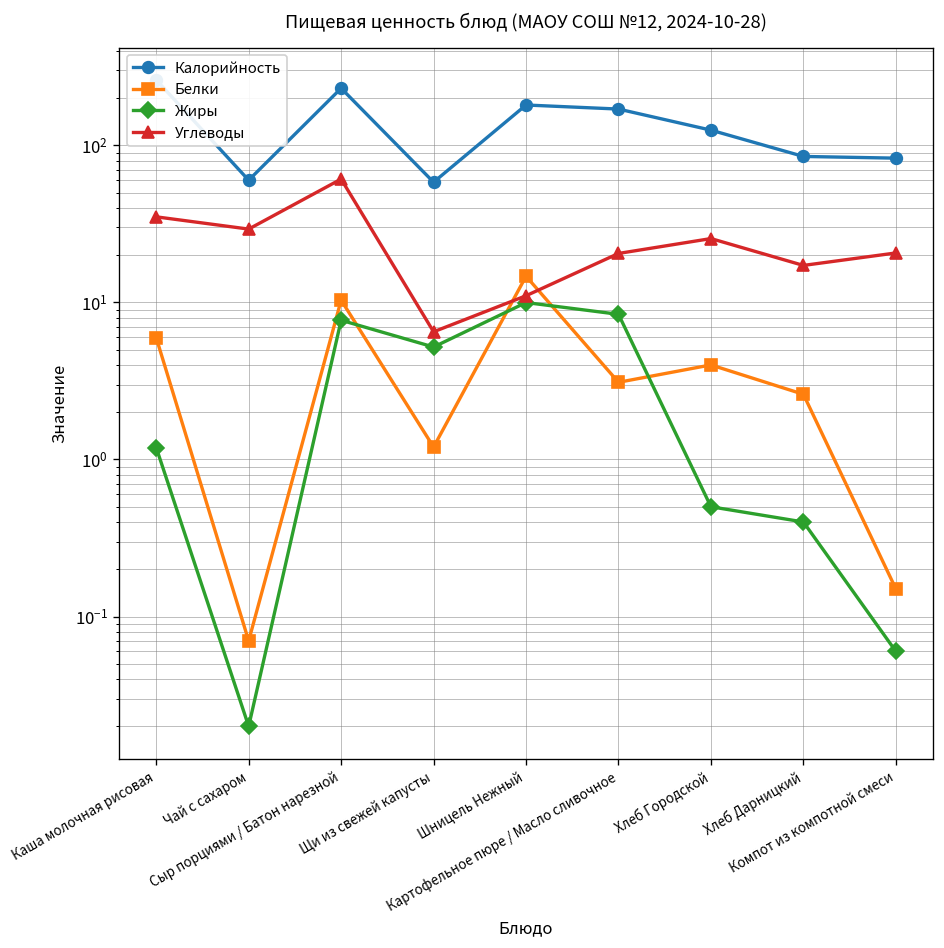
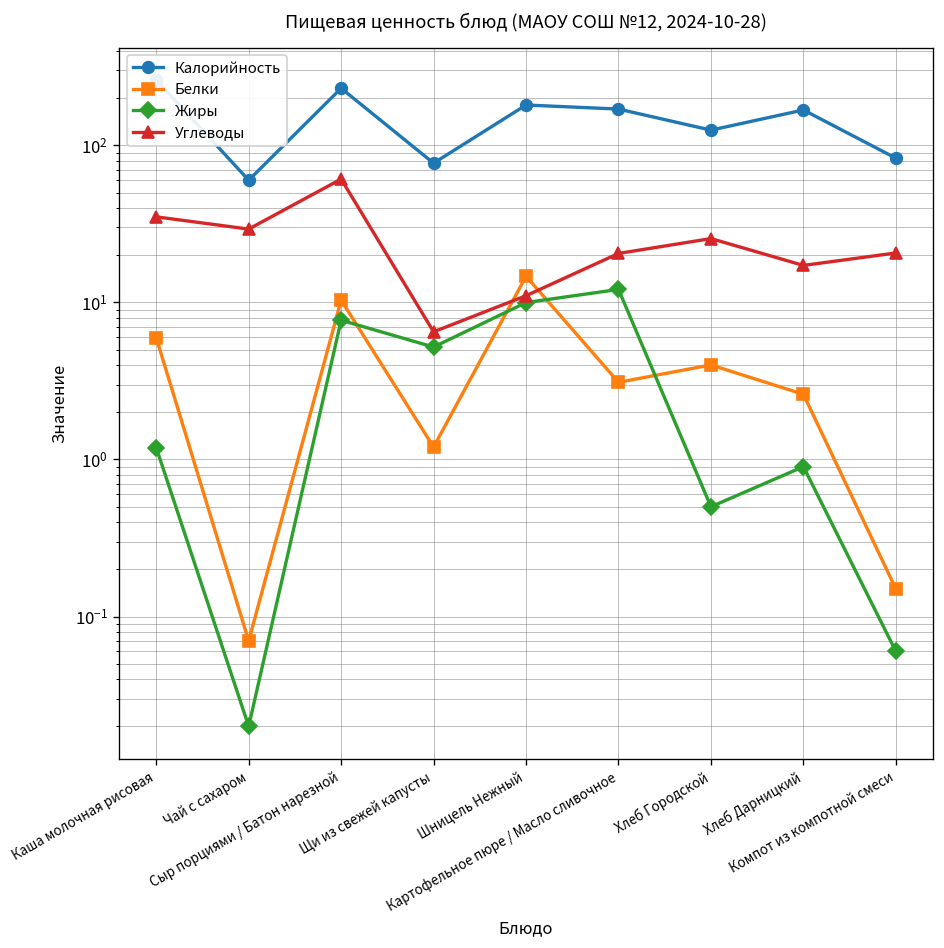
Калорийность, Щи из свежей капусты: 60 -> 80
Жиры, Картофельное пюре / Масло сливочное: 8 -> 12
Калорийность, Хлеб Дарницкий: 90 -> 170
Жиры, Хлеб Дарницкий: 0.4 -> 0.9
